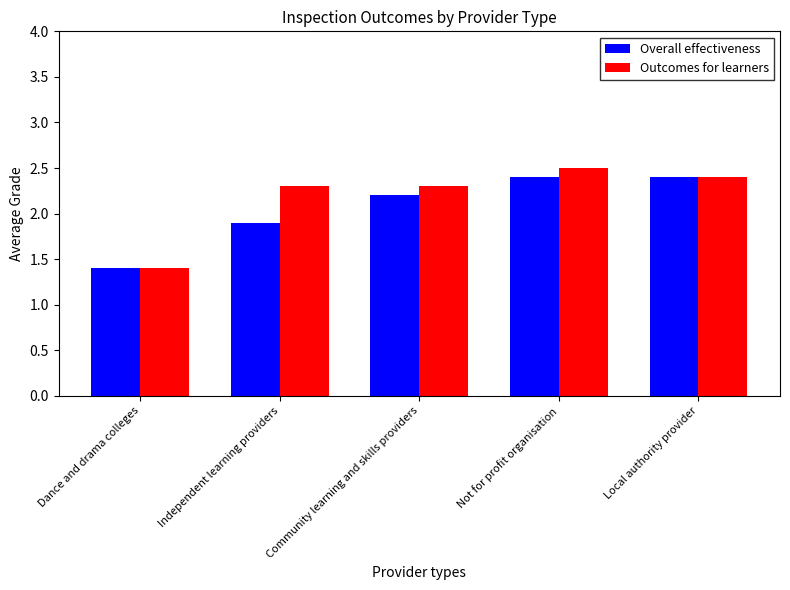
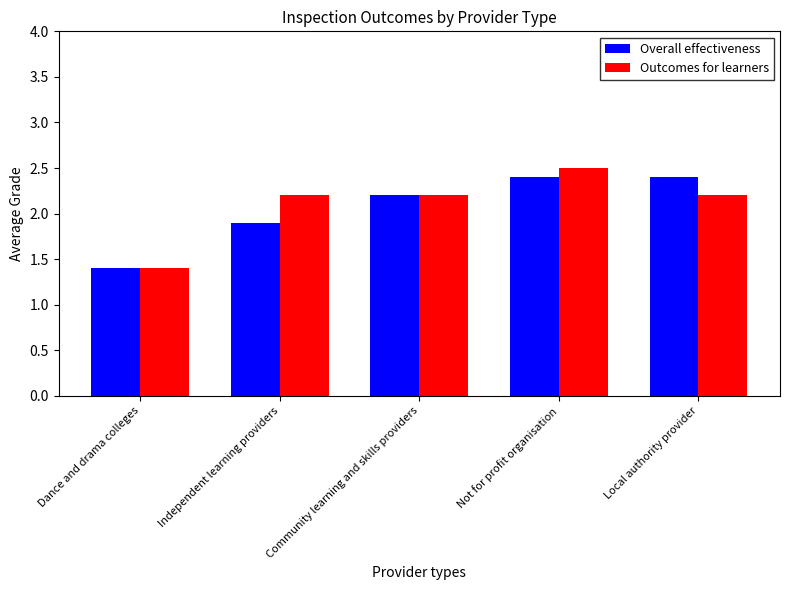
Outcomes for learners, Independent learning providers: 2.3 -> 2.2
Outcomes for learners, Community learning and skills providers: 2.3 -> 2.2
Outcomes for learners, Local authority provider: 2.4 -> 2.2
